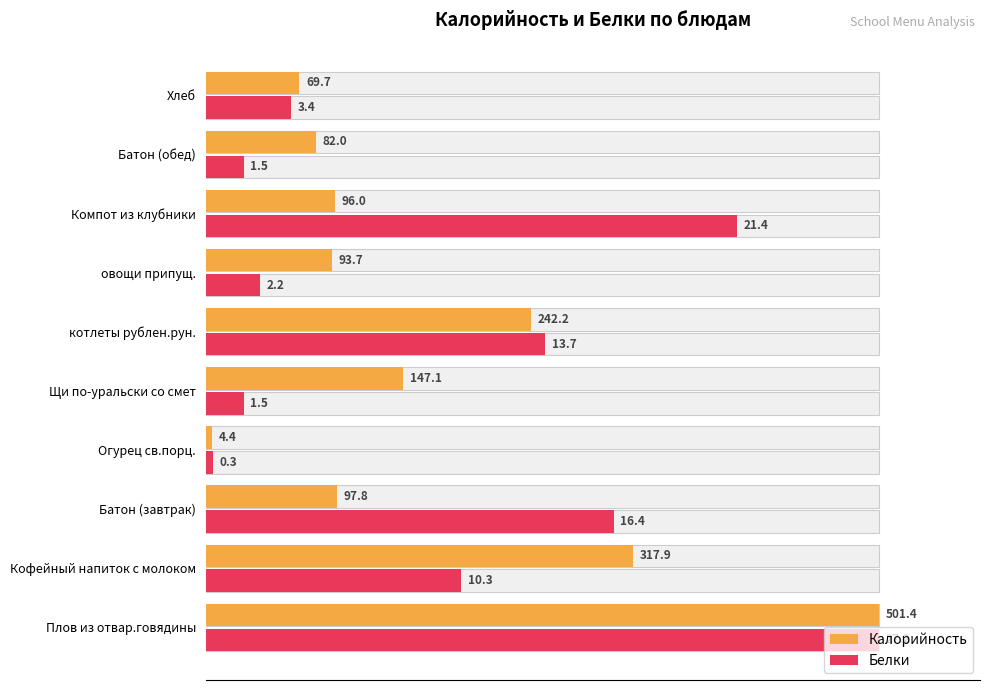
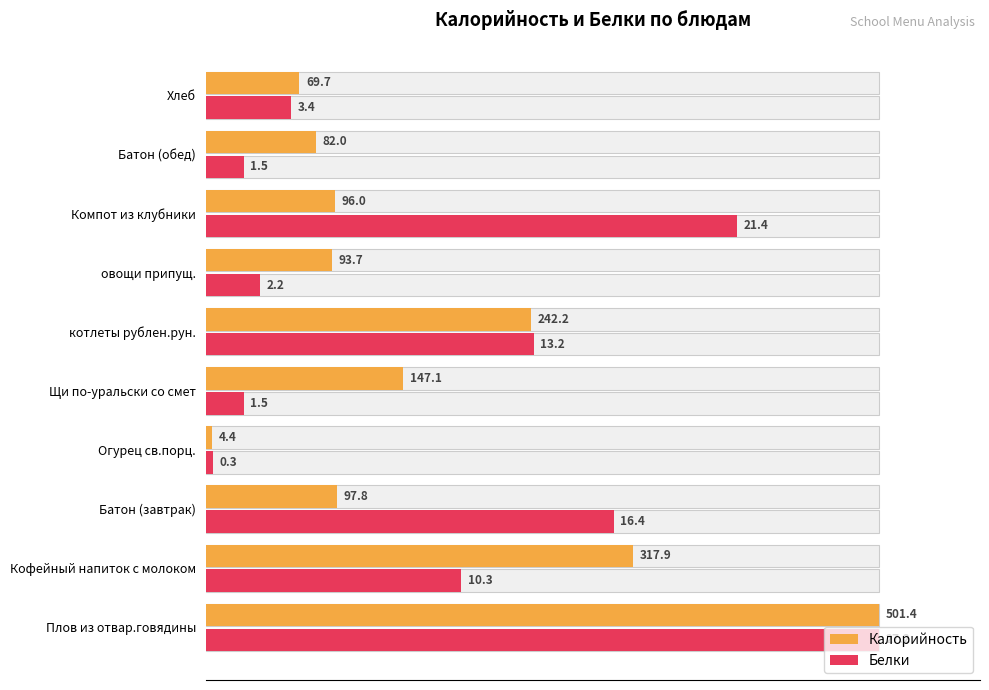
Белки, котлеты рублен.рун.: 13.7 -> 13.2
